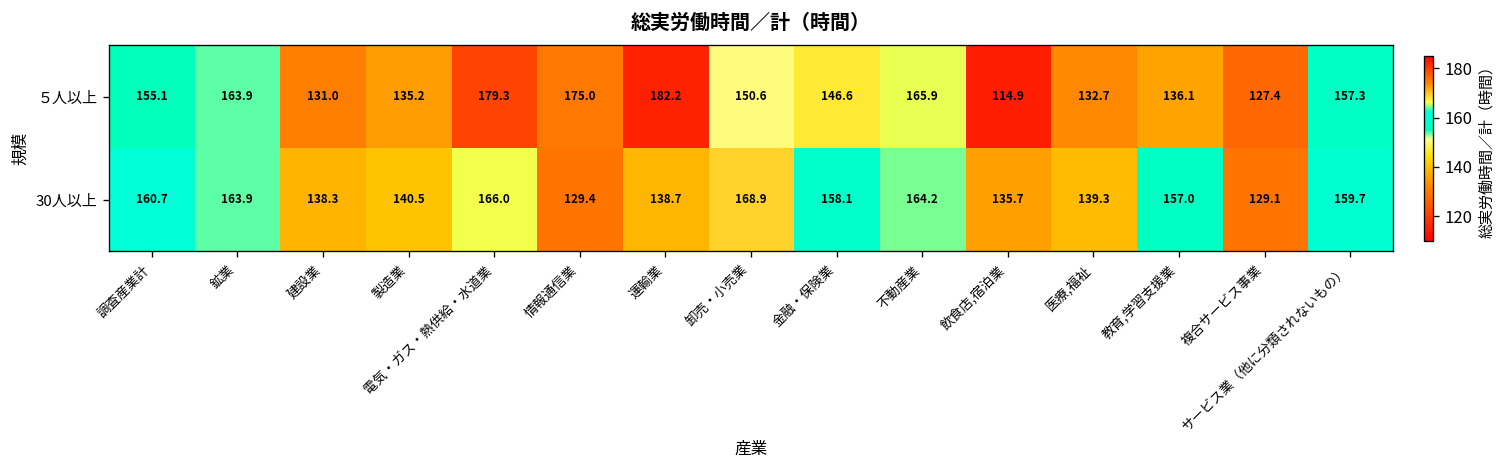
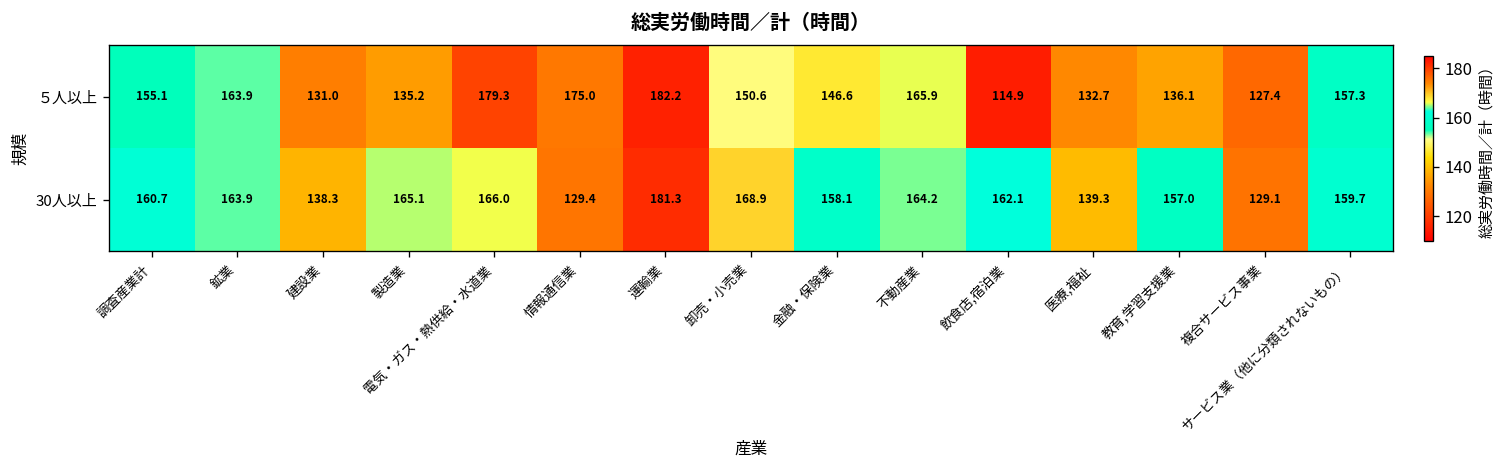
30人以上, 製造業: 140.5 -> 165.1
30人以上, 運輸業: 138.7 -> 181.3
30人以上, 飲食店,宿泊業: 135.7 -> 162.1
